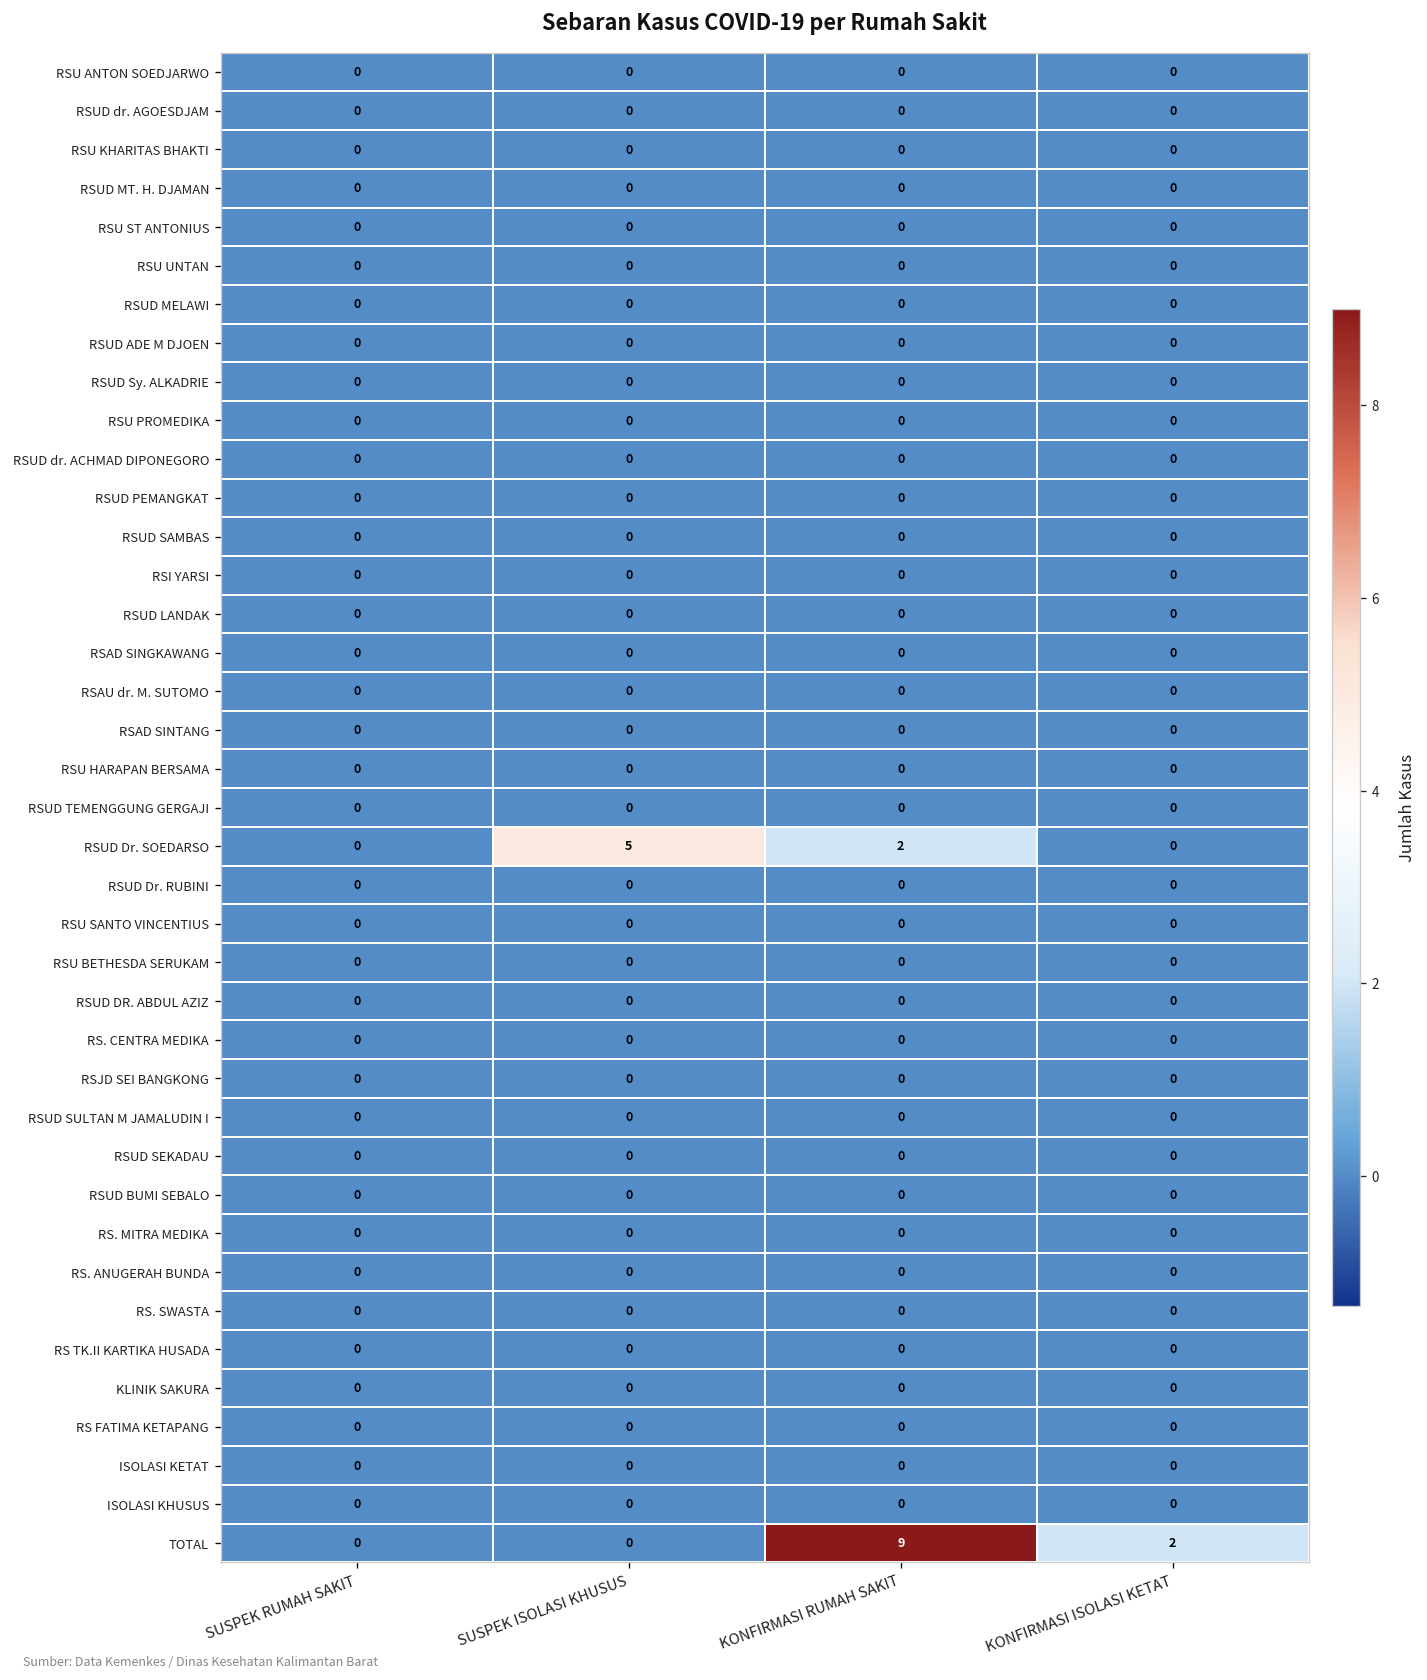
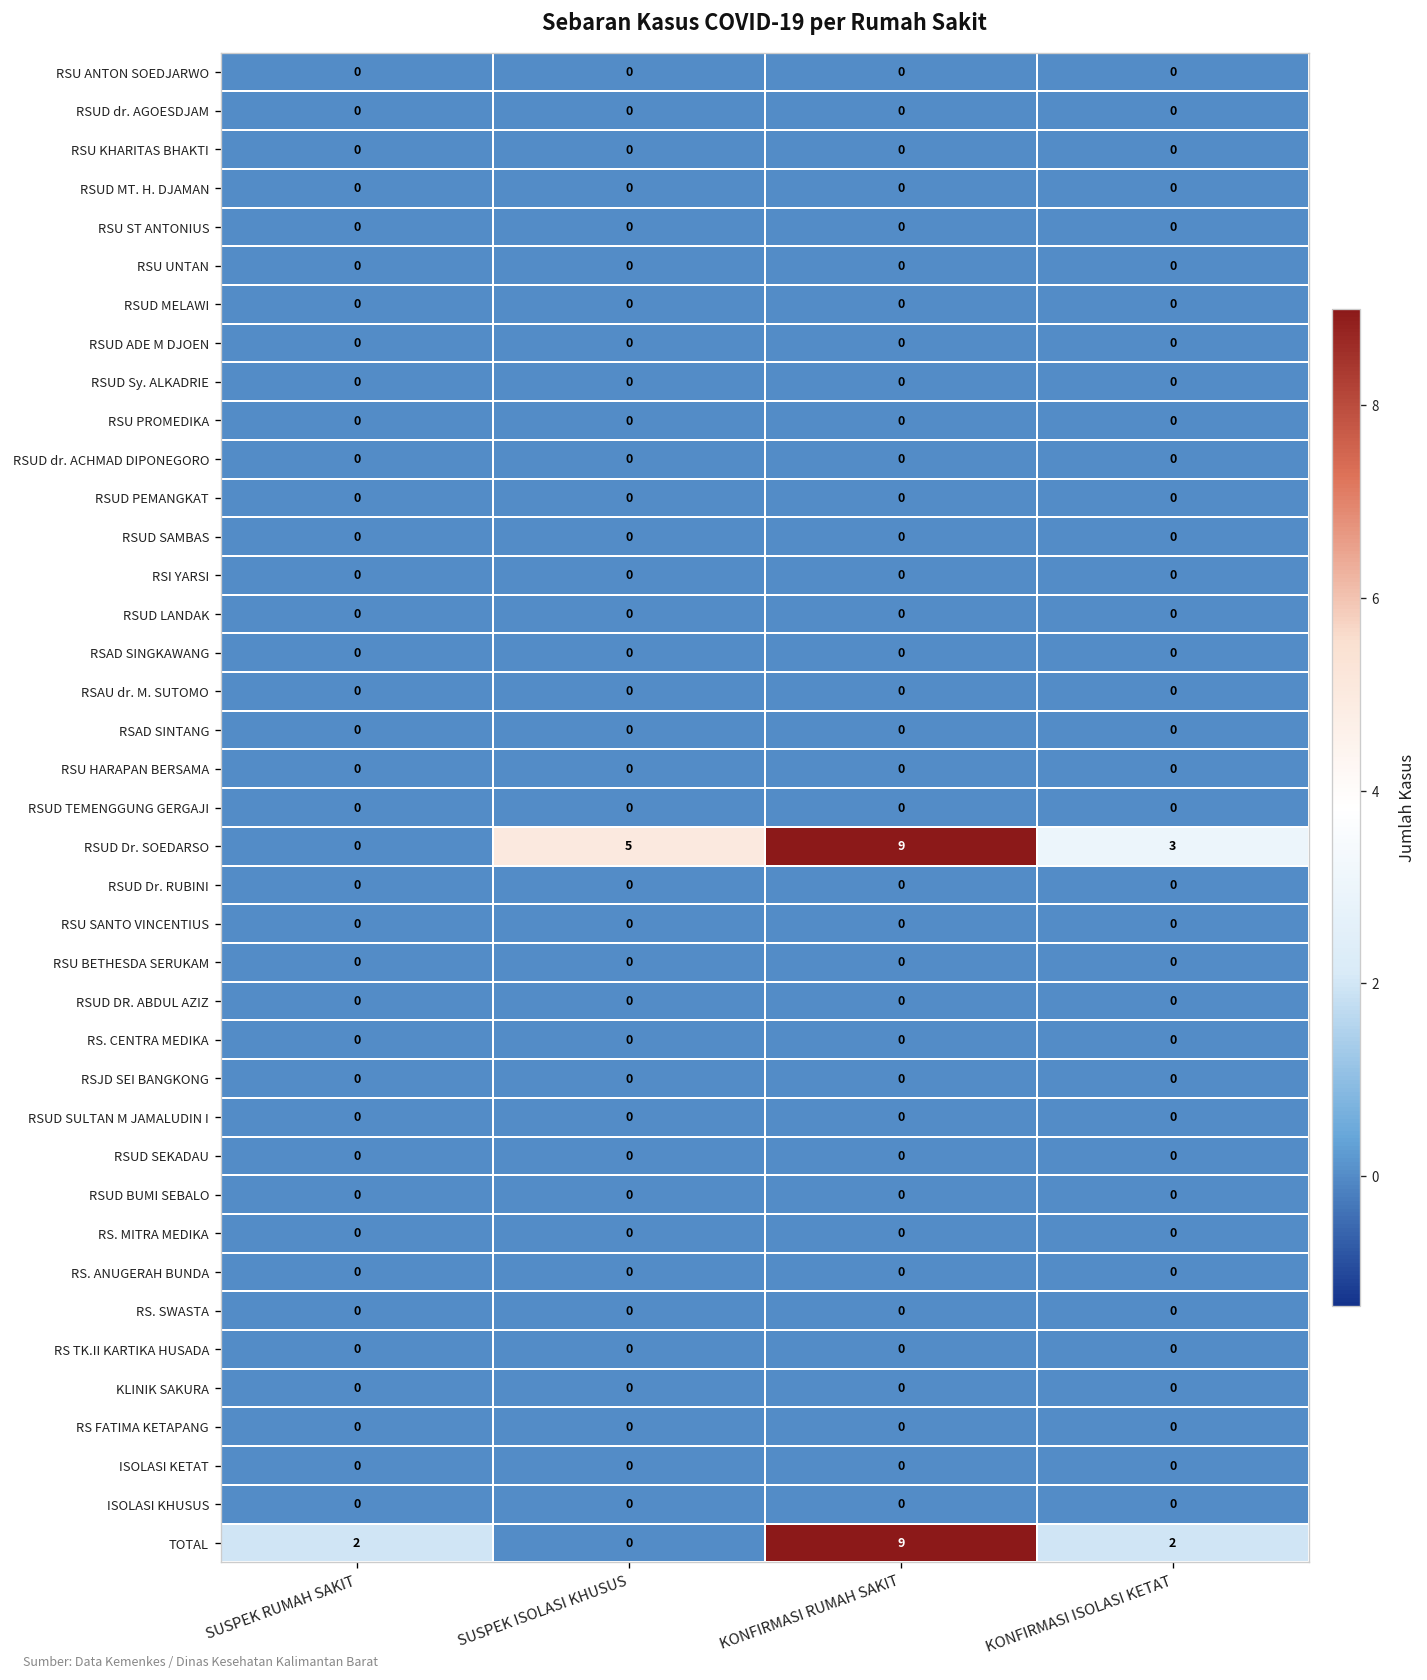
RSUD Dr. SOEDARSO, KONFIRMASI RUMAH SAKIT: 2 -> 9
RSUD Dr. SOEDARSO, KONFIRMASI ISOLASI KETAT: 0 -> 3
TOTAL, SUSPEK RUMAH SAKIT: 0 -> 2
